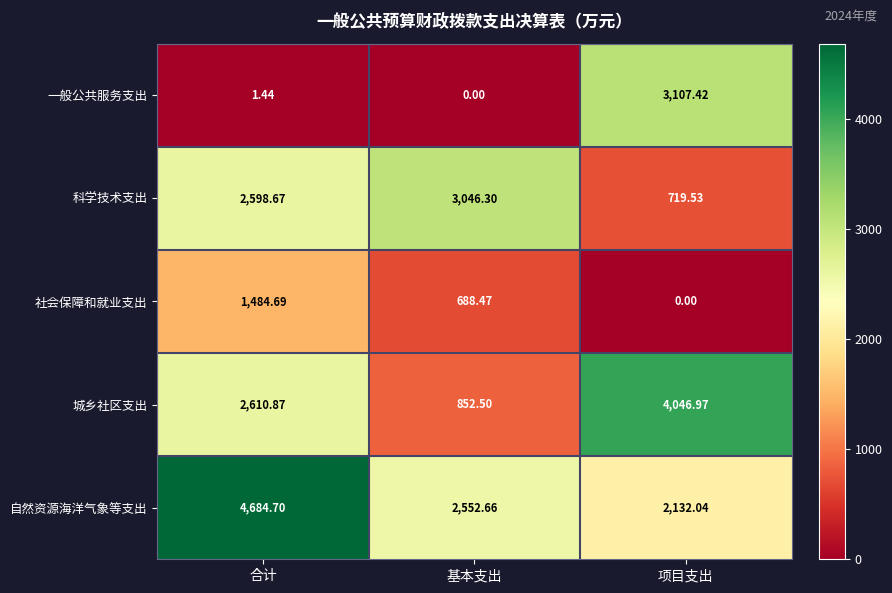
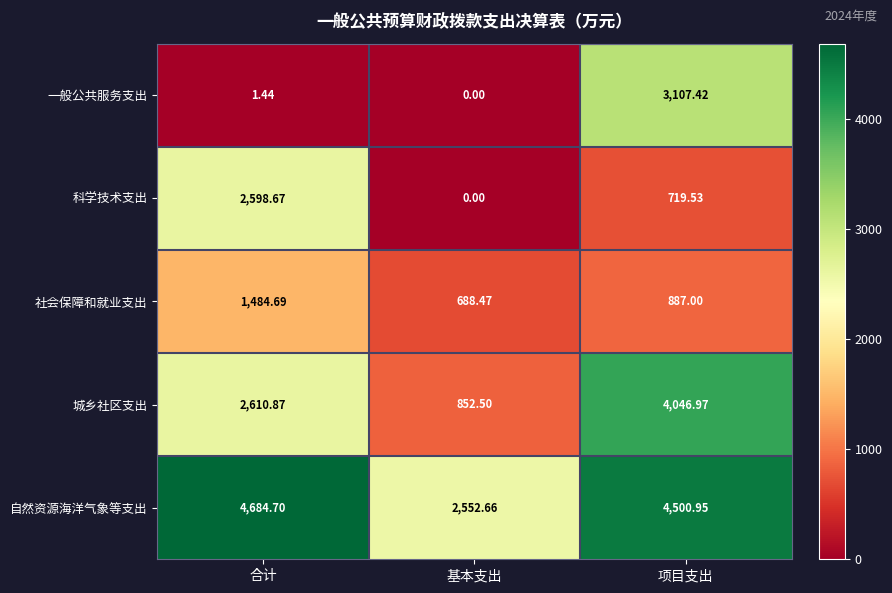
科学技术支出, 基本支出: 3,046.30 -> 0.00
社会保障和就业支出, 项目支出: 0.00 -> 887.00
自然资源海洋气象等支出, 项目支出: 2,132.04 -> 4,500.95
